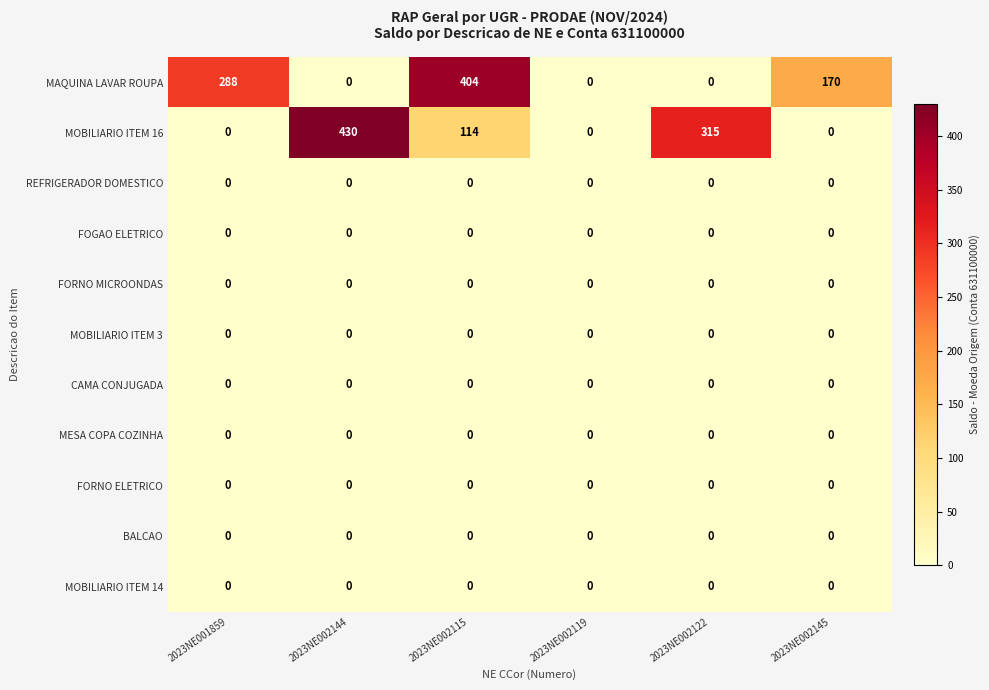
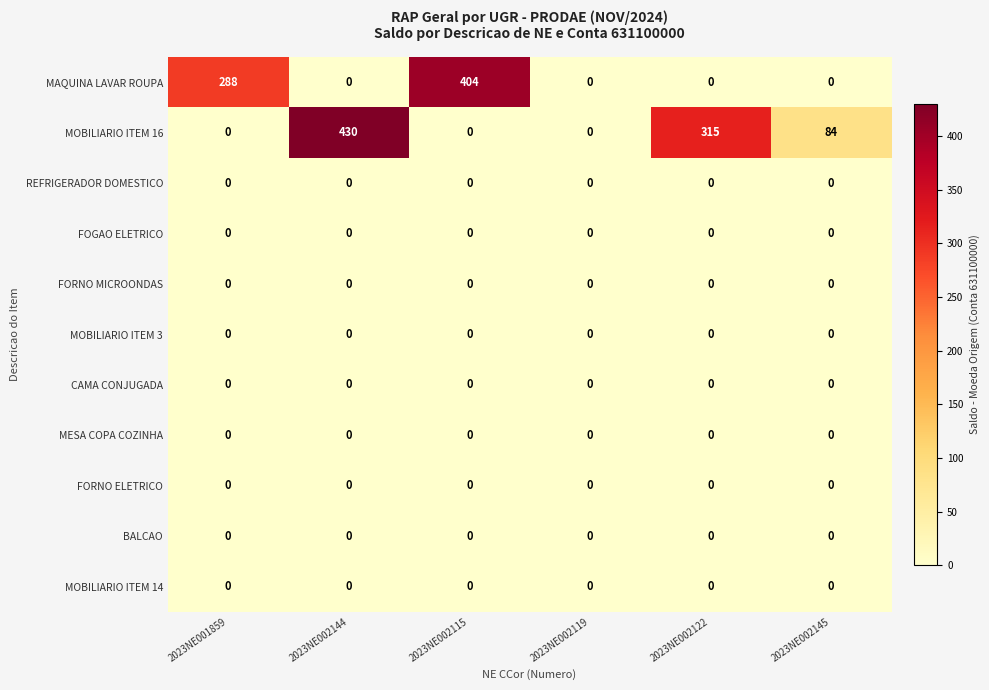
MAQUINA LAVAR ROUPA, 2023NE002145: 170 -> 0
MOBILIARIO ITEM 16, 2023NE002115: 114 -> 0
MOBILIARIO ITEM 16, 2023NE002145: 0 -> 84
